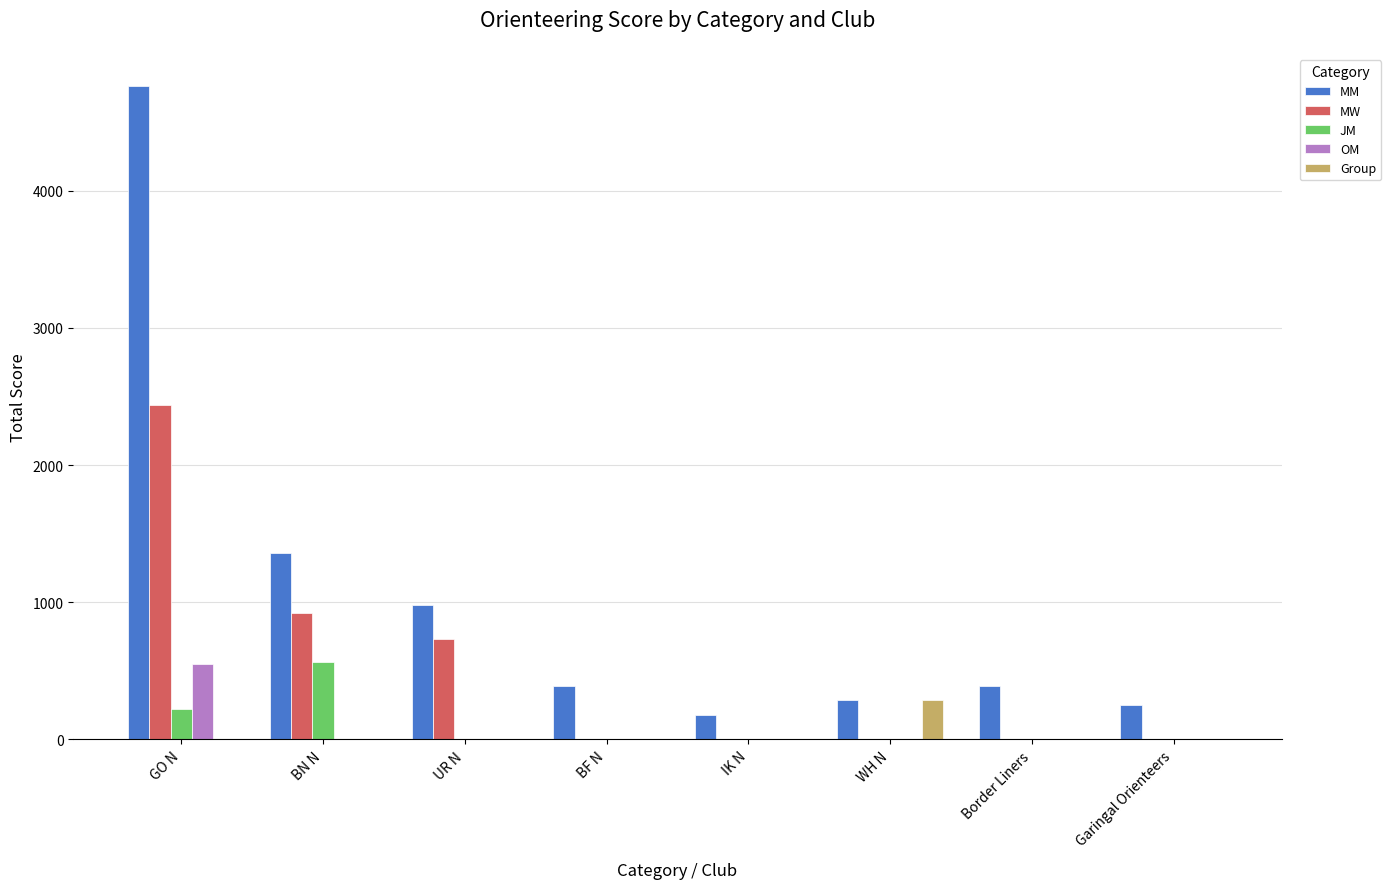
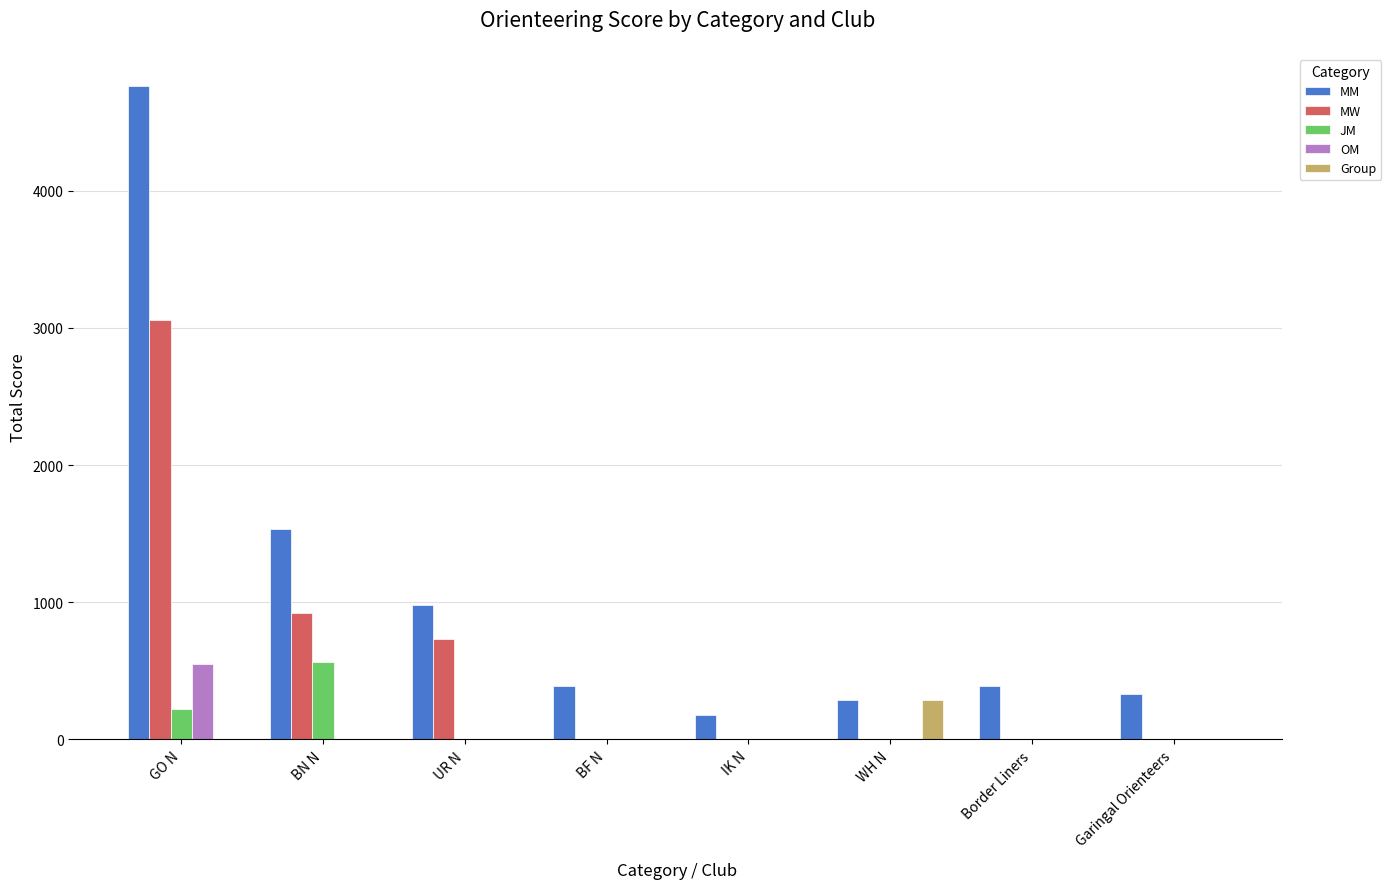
MW, GO N: 2440 -> 3050
MM, BN N: 1360 -> 1540
MM, Garingal Orienteers: 250 -> 330
